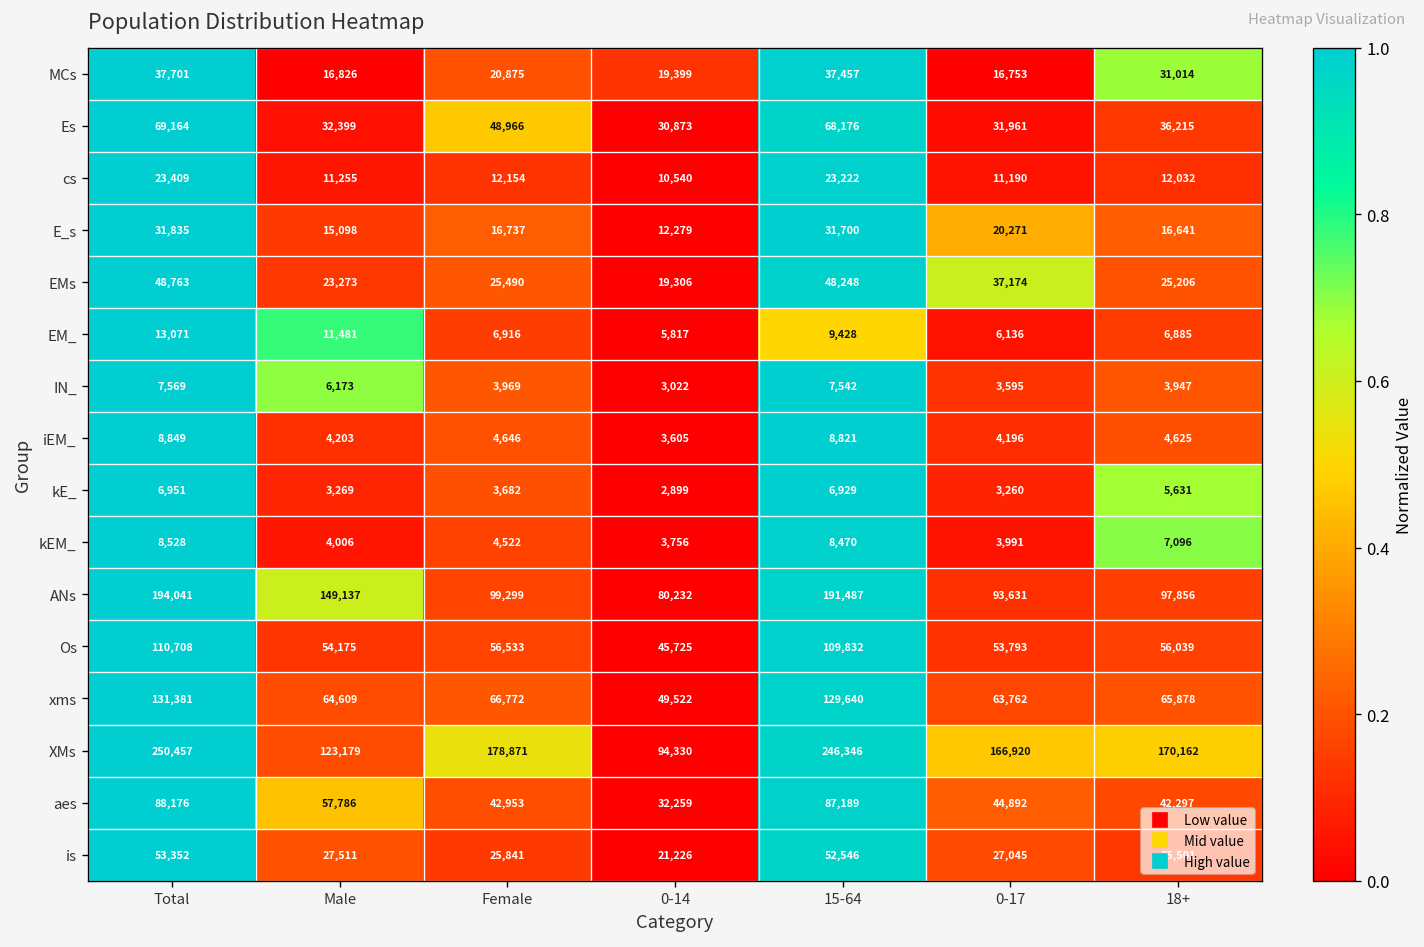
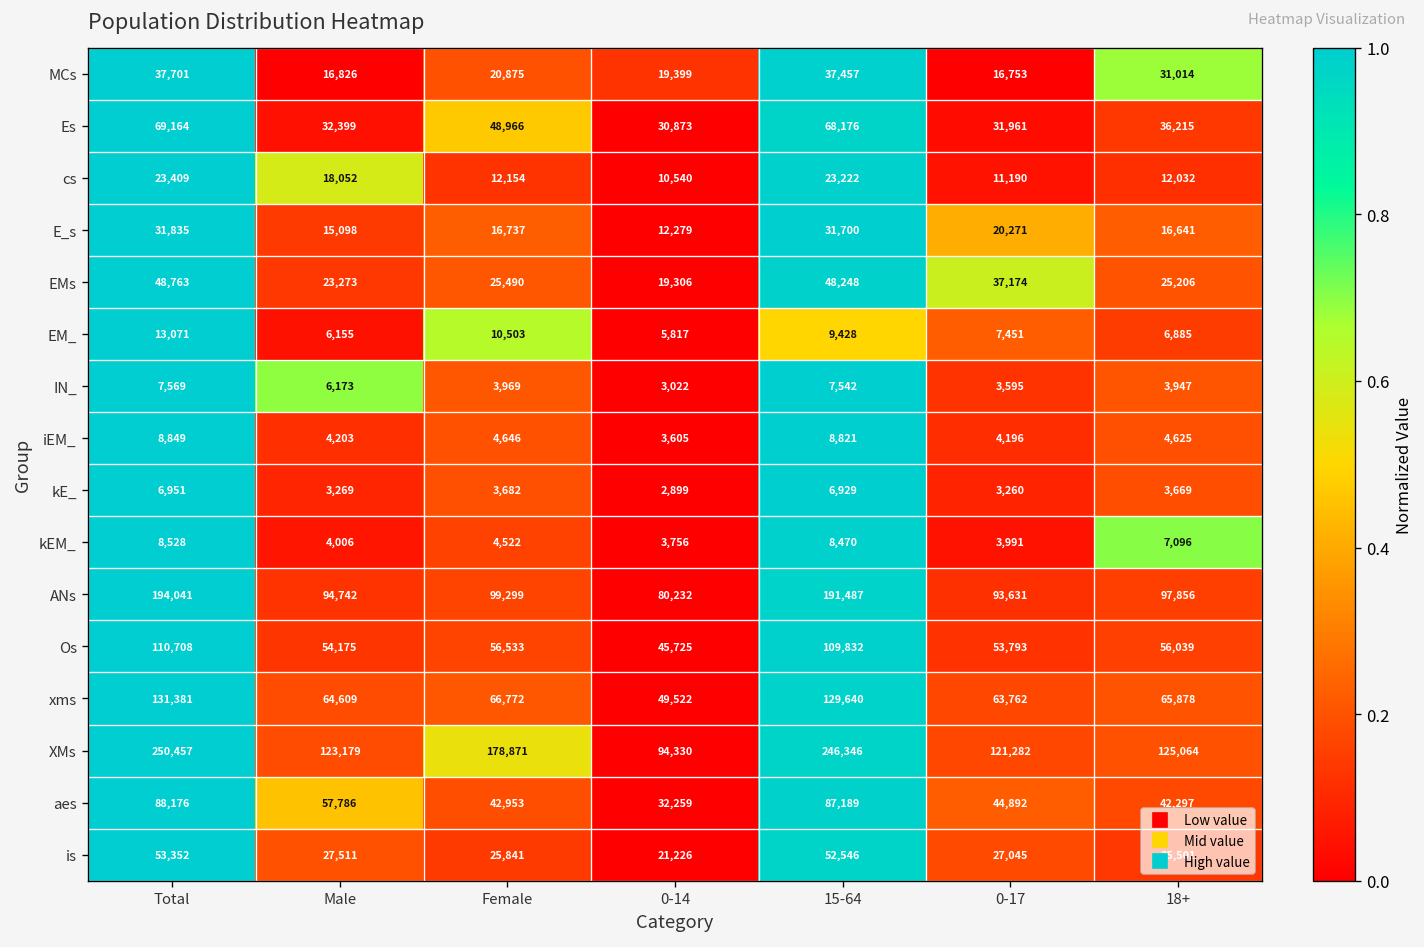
cs, Male: 11,255 -> 18,052
EM_, Male: 11,481 -> 6,155
EM_, Female: 6,916 -> 10,503
EM_, 0-17: 6,136 -> 7,451
kE_, 18+: 5,631 -> 3,669
ANs, Male: 149,137 -> 94,742
XMs, 0-17: 166,920 -> 121,282
XMs, 18+: 170,162 -> 125,064
